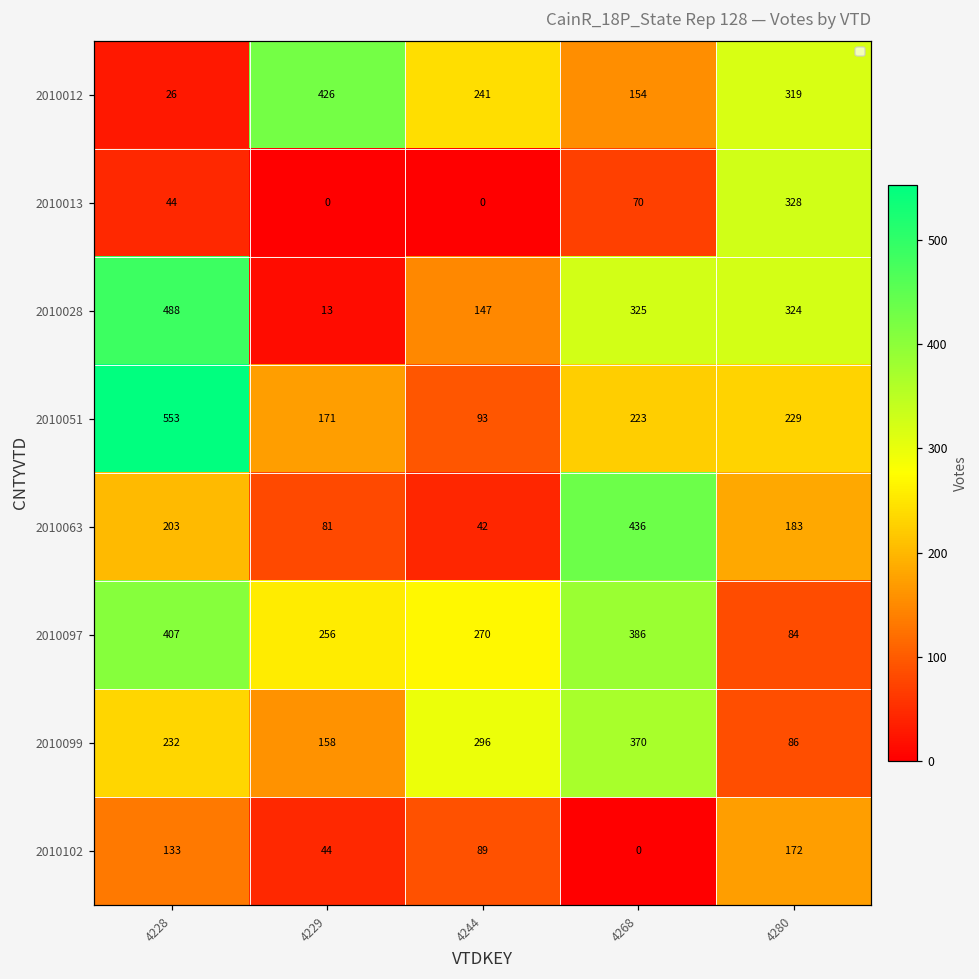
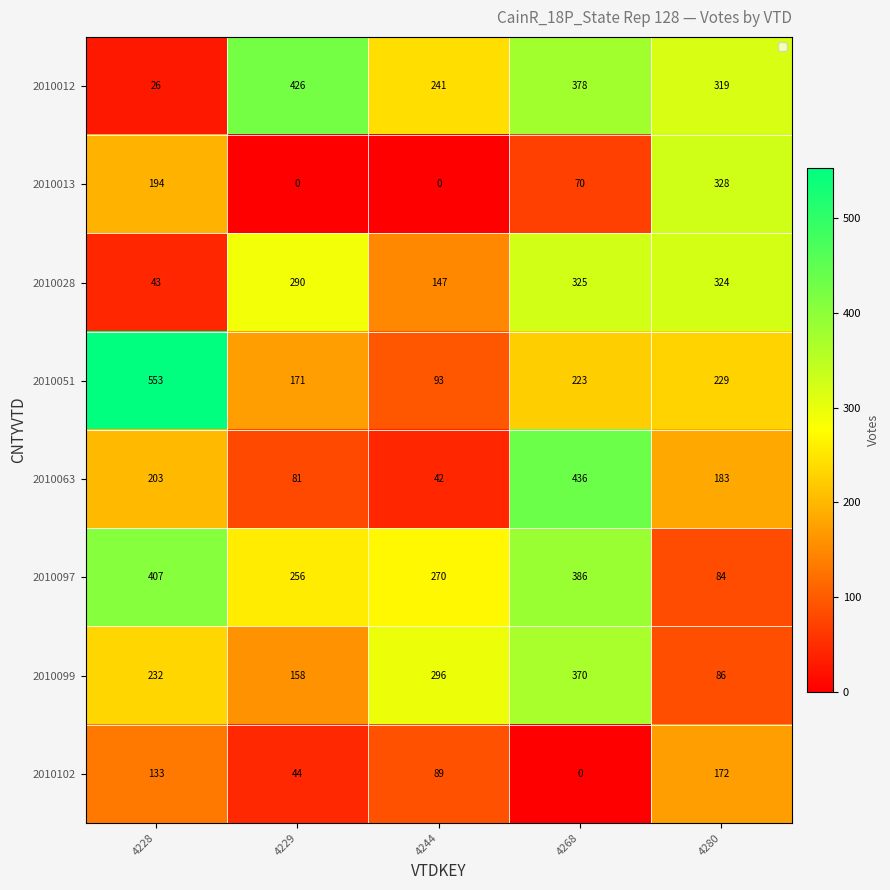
2010012, 4268: 154 -> 378
2010013, 4228: 44 -> 194
2010028, 4228: 488 -> 43
2010028, 4229: 13 -> 290
